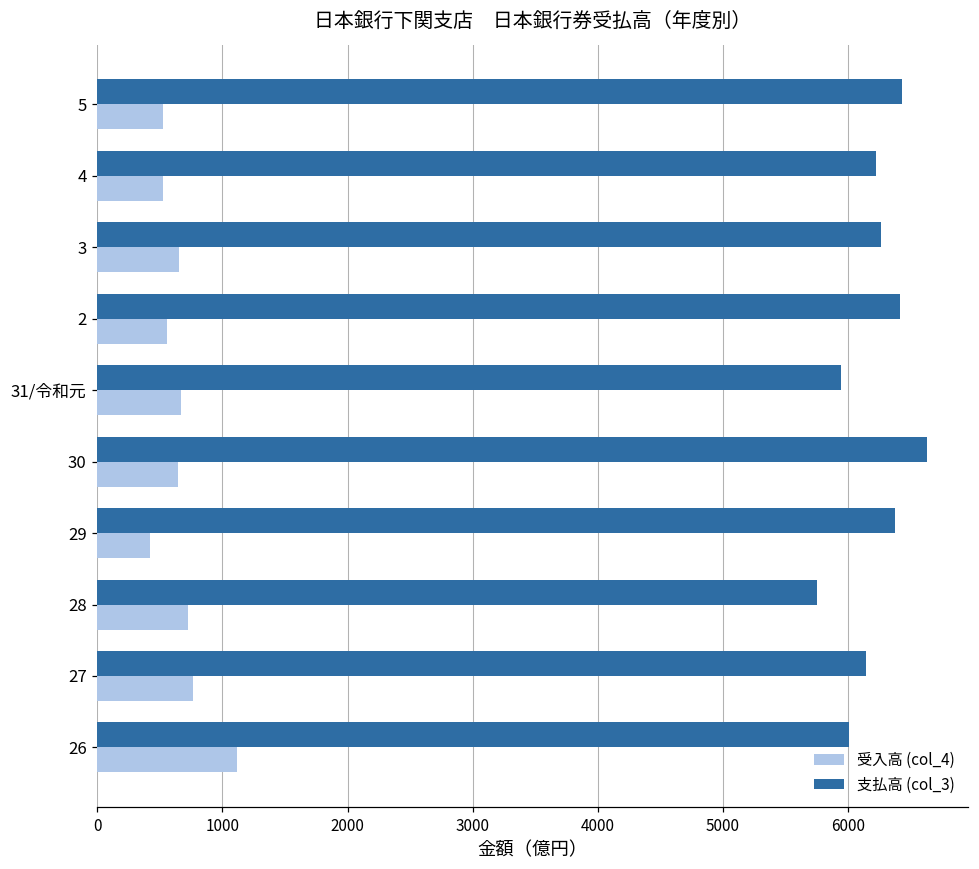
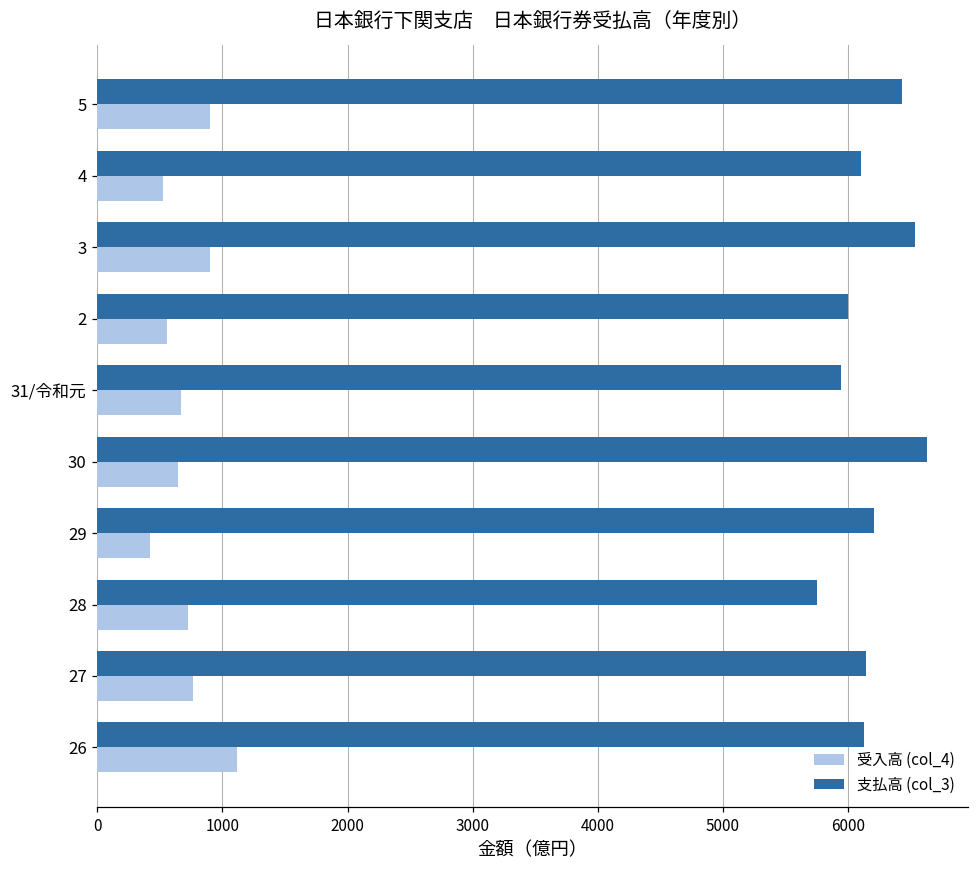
受入高 (col_4), 5: 520 -> 900
支払高 (col_3), 4: 6230 -> 6100
支払高 (col_3), 3: 6260 -> 6530
受入高 (col_4), 3: 660 -> 900
支払高 (col_3), 2: 6420 -> 6000
支払高 (col_3), 29: 6370 -> 6210
支払高 (col_3), 26: 6010 -> 6130
